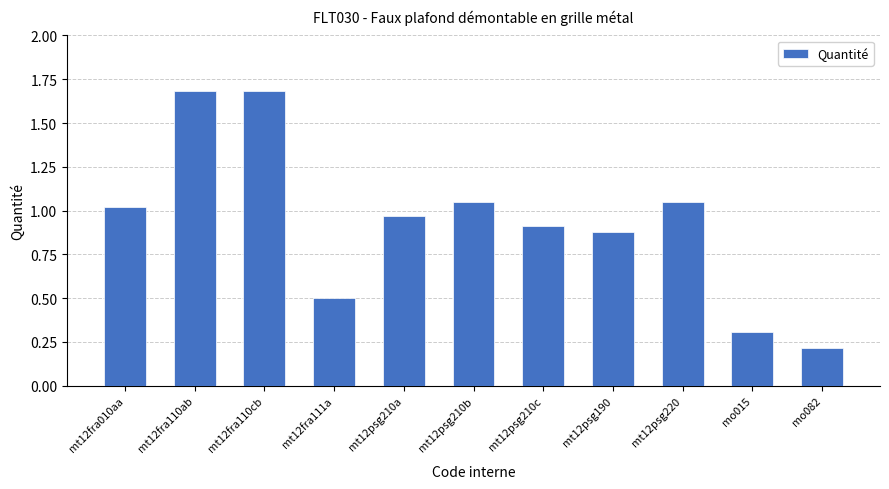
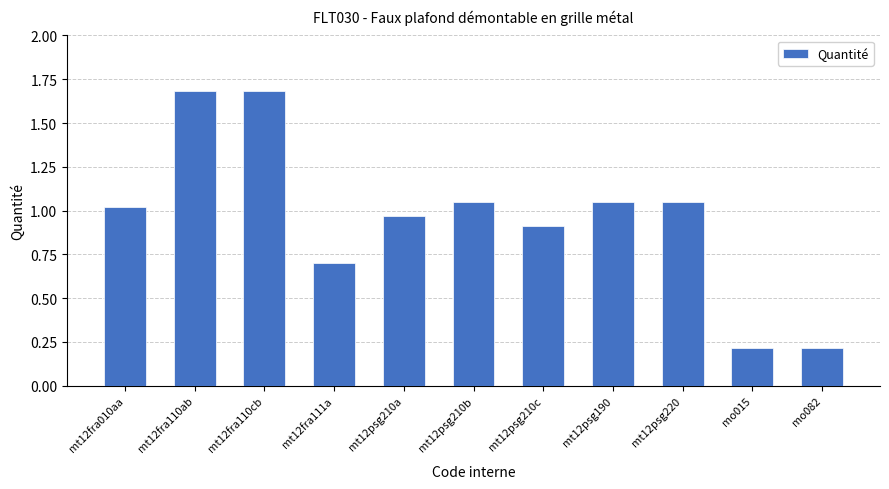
mt12fra111a: 0.5 -> 0.7
mt12psg190: 0.88 -> 1.05
mo015: 0.31 -> 0.21
